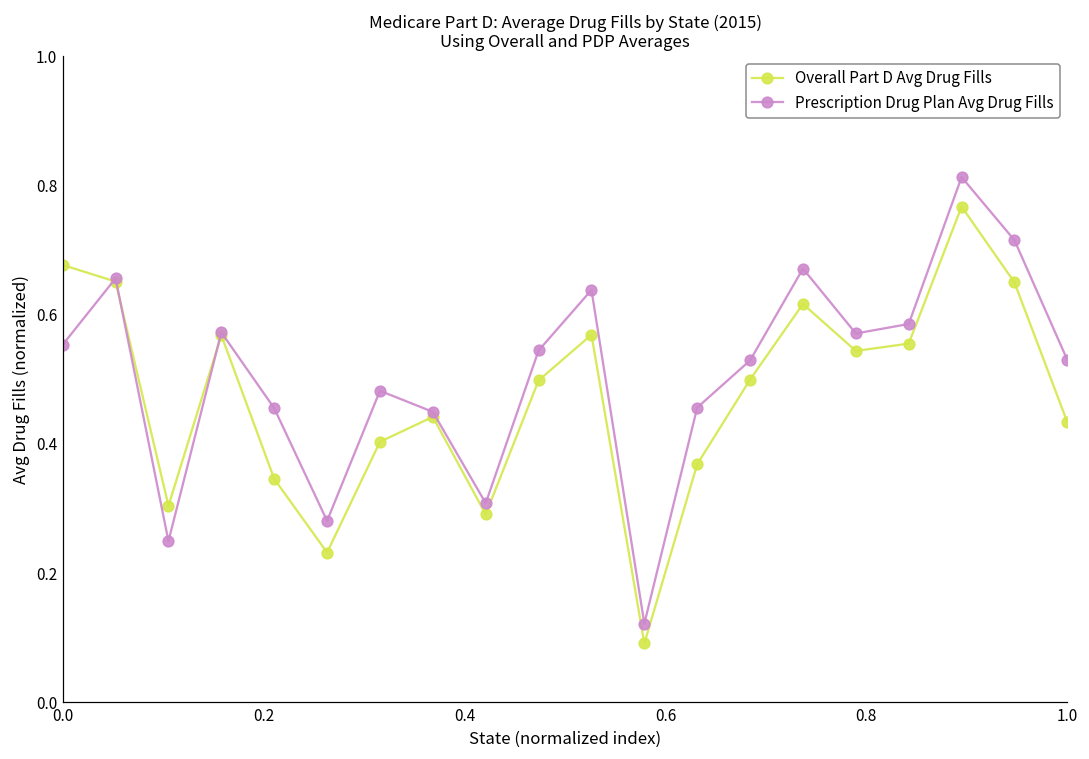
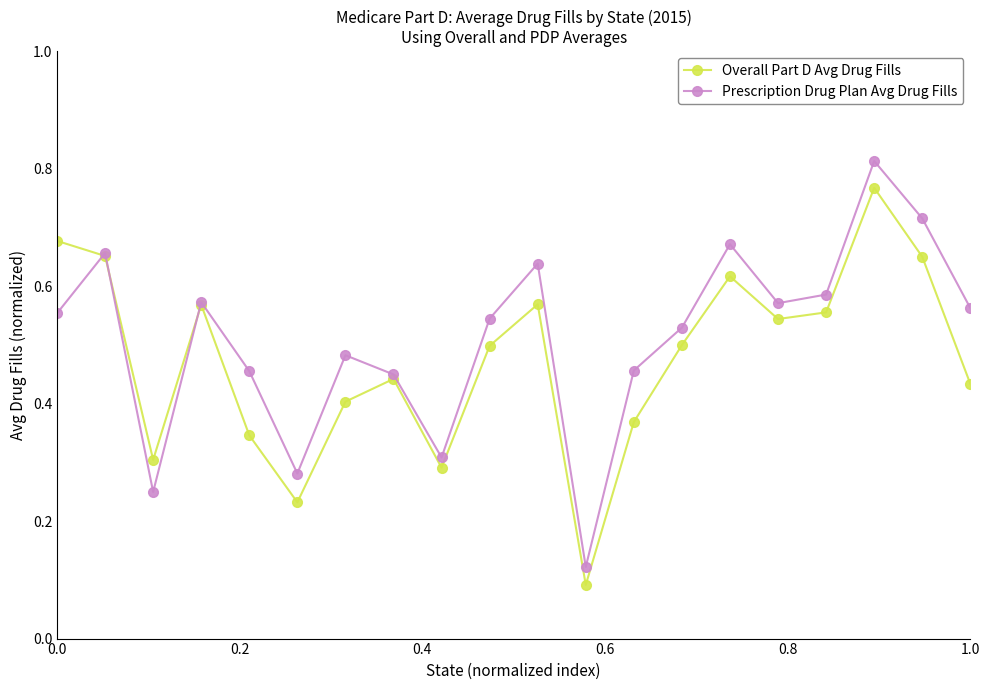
Prescription Drug Plan Avg Drug Fills, 1.0: 0.53 -> 0.56
